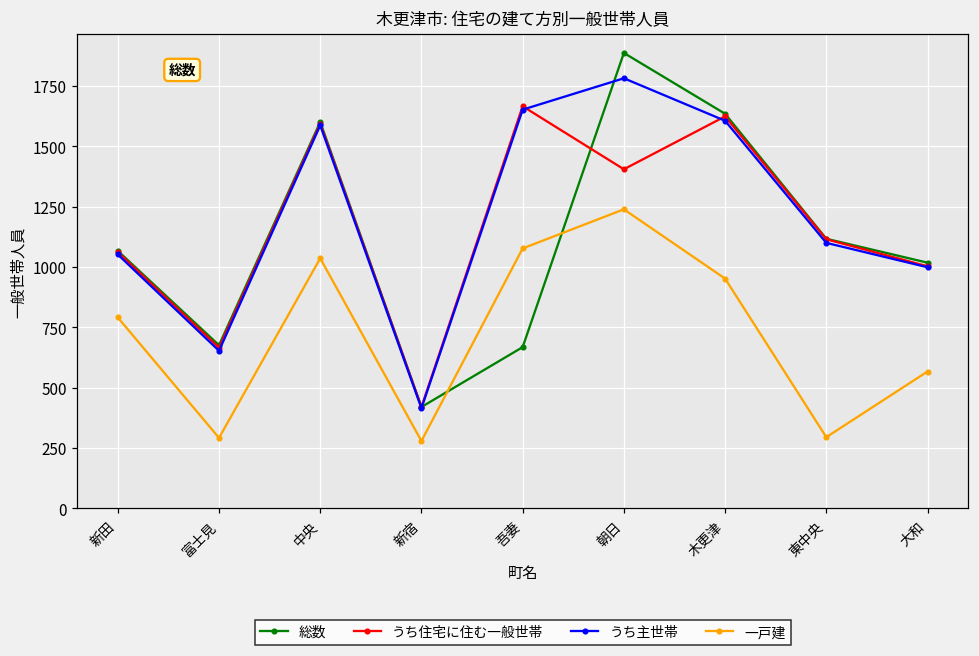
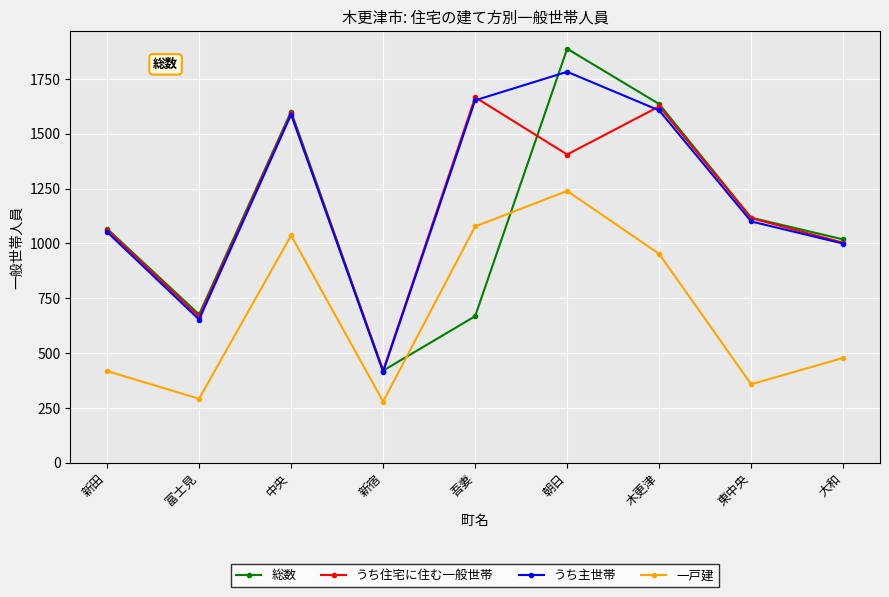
一戸建, 新田: 790 -> 420
一戸建, 東中央: 300 -> 360
一戸建, 大和: 570 -> 480
